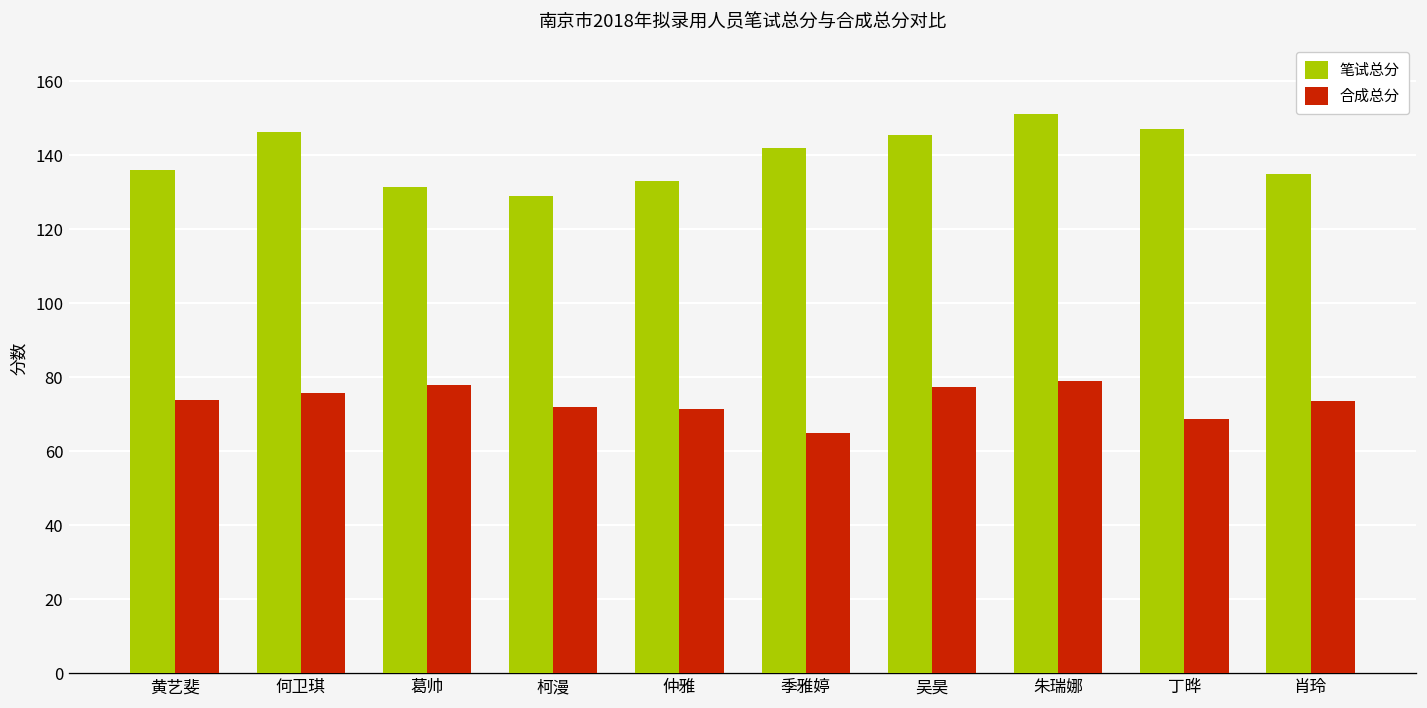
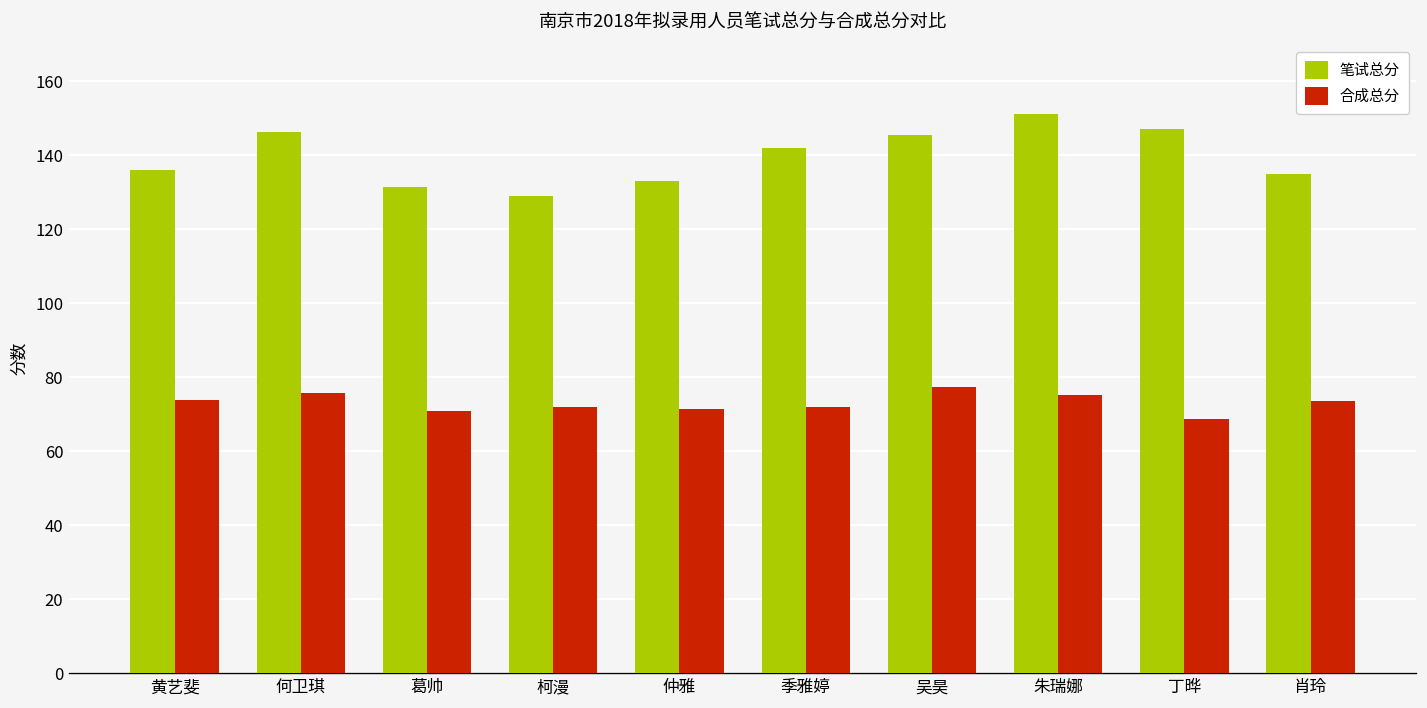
合成总分, 葛帅: 78 -> 71
合成总分, 季雅婷: 65 -> 72
合成总分, 朱瑞娜: 79 -> 75
